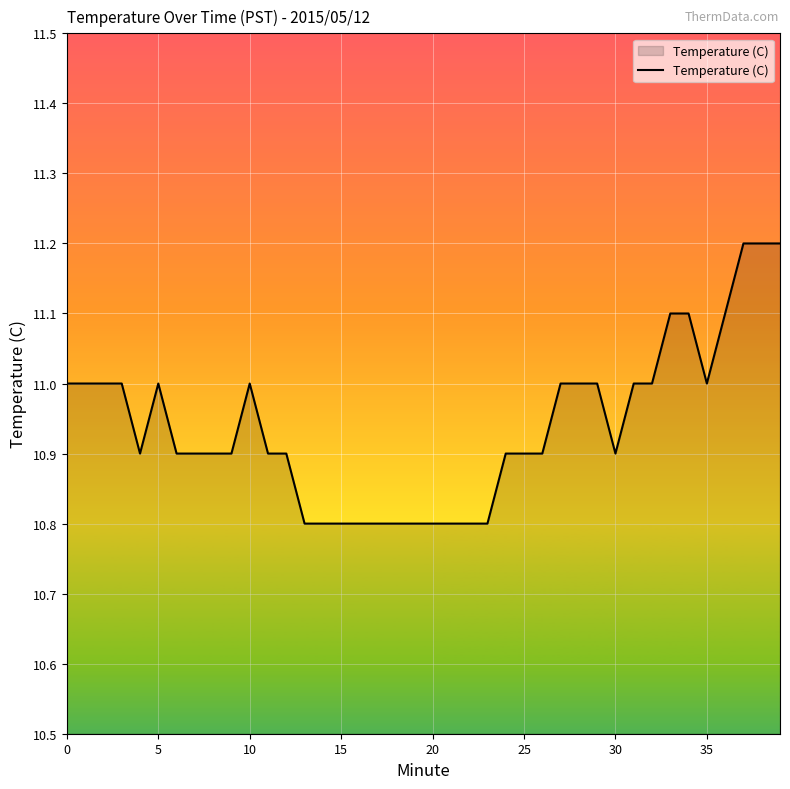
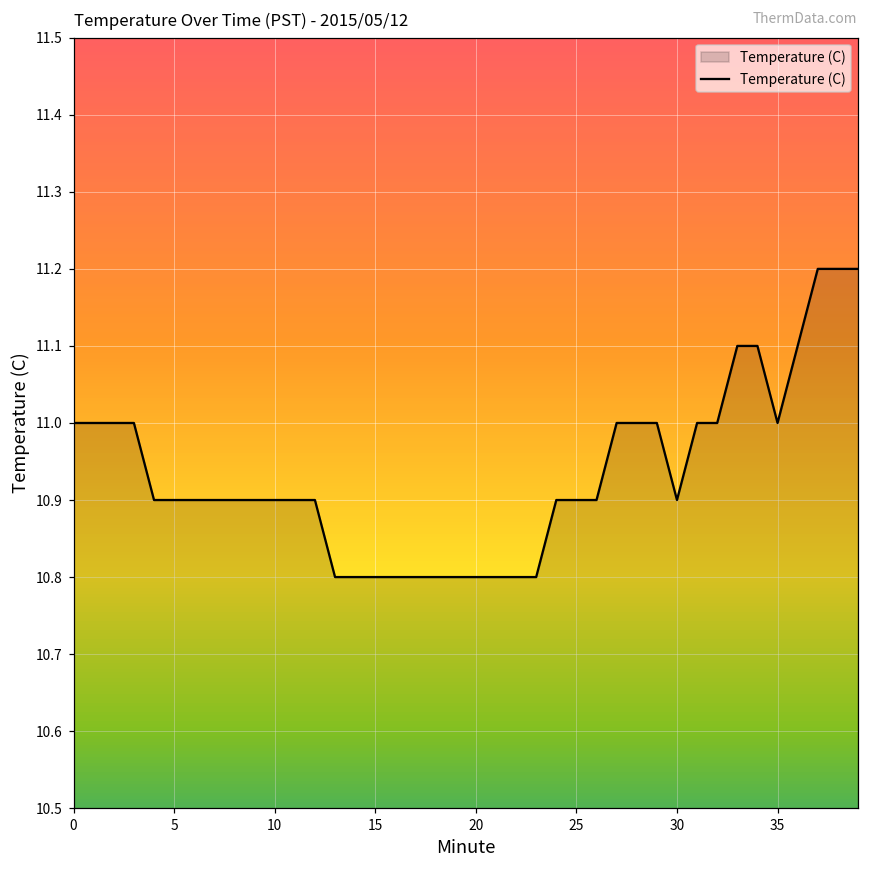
5: 11.0 -> 10.9
10: 11.0 -> 10.9
